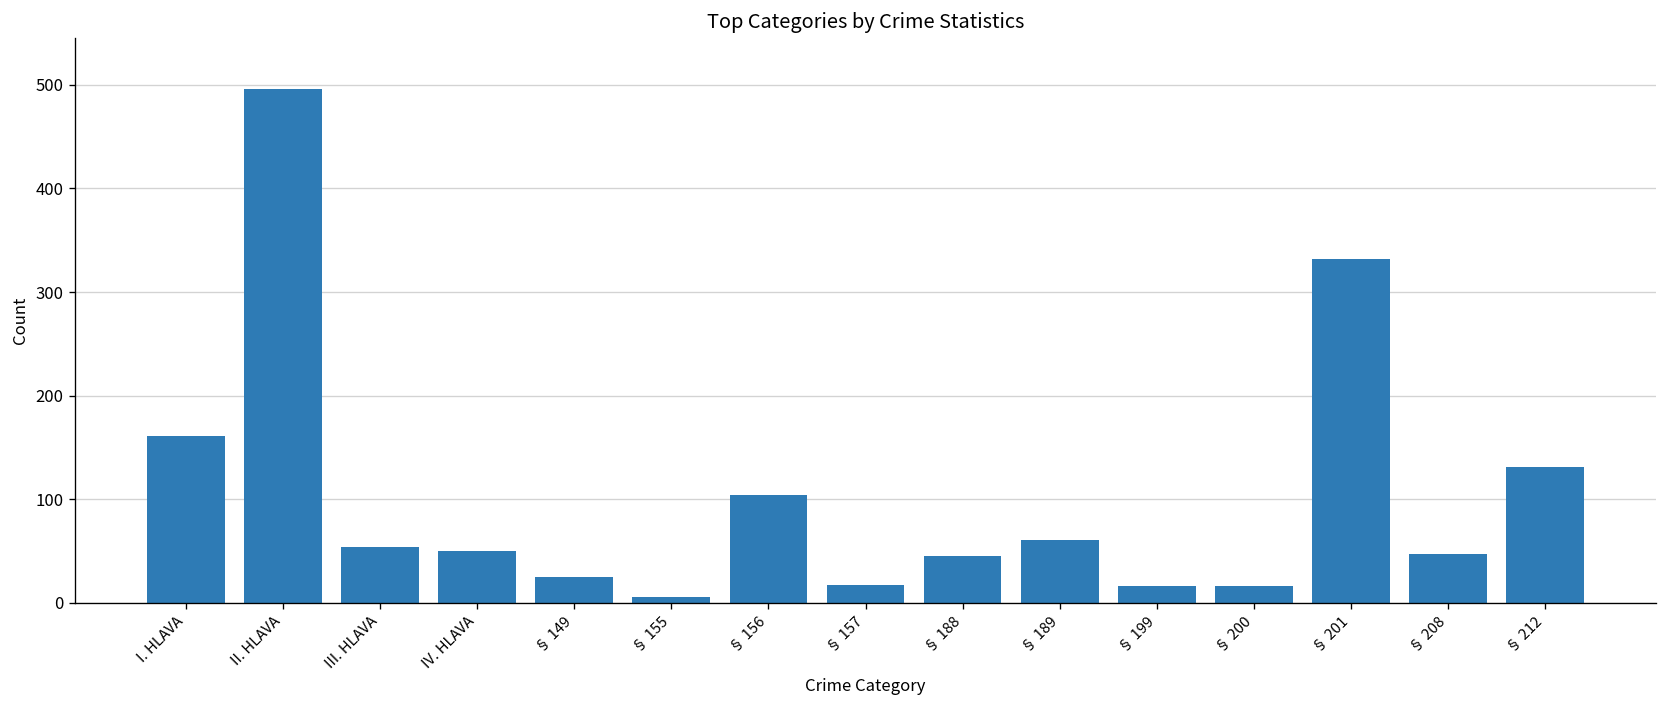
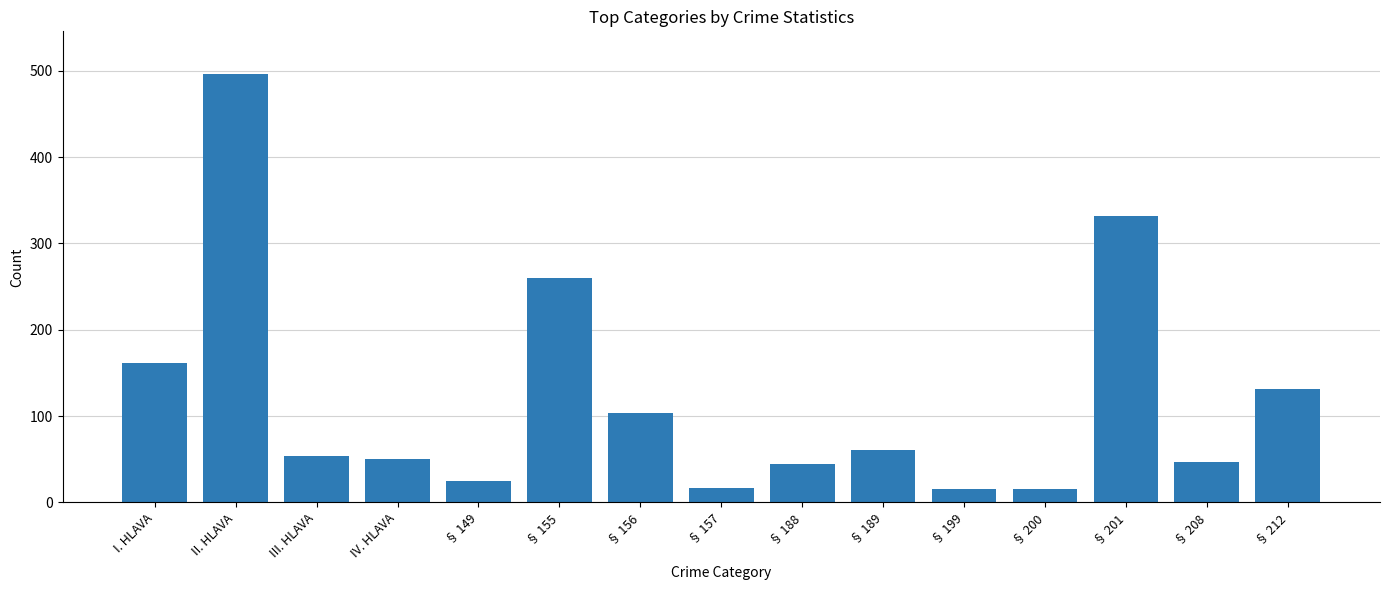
§ 155: 10 -> 260
